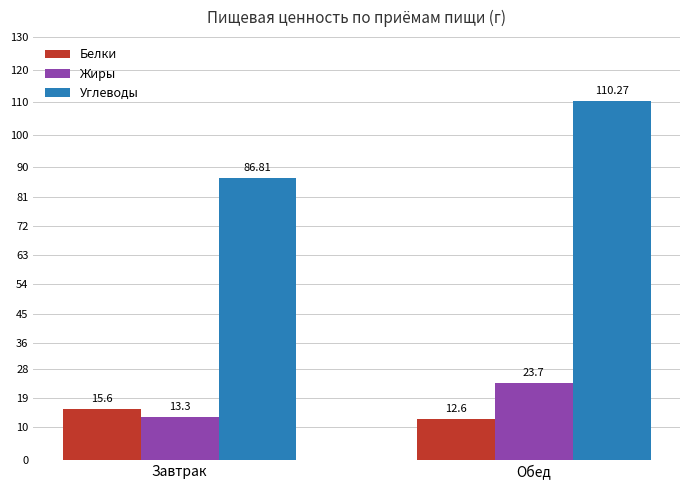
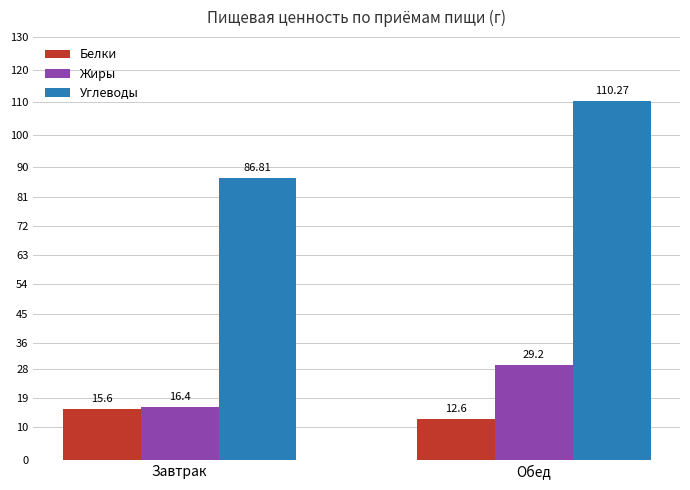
Жиры, Завтрак: 13.3 -> 16.4
Жиры, Обед: 23.7 -> 29.2
